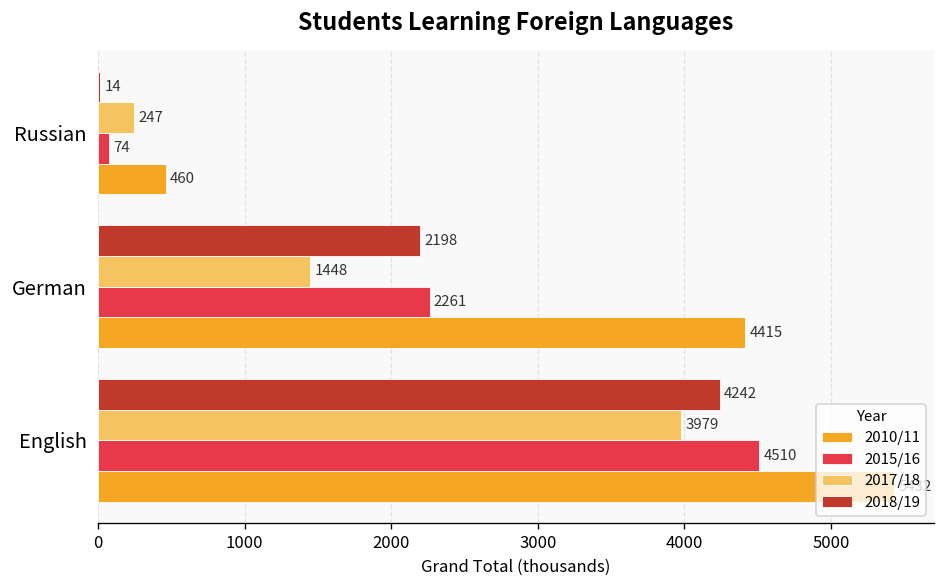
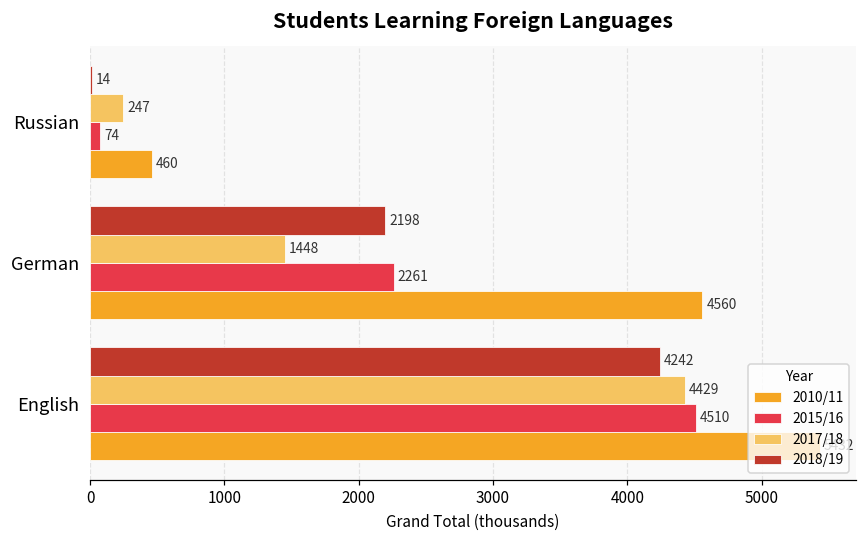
2010/11, German: 4415 -> 4560
2017/18, English: 3979 -> 4429
